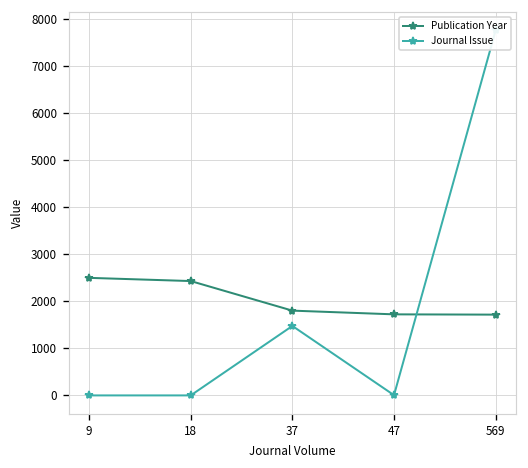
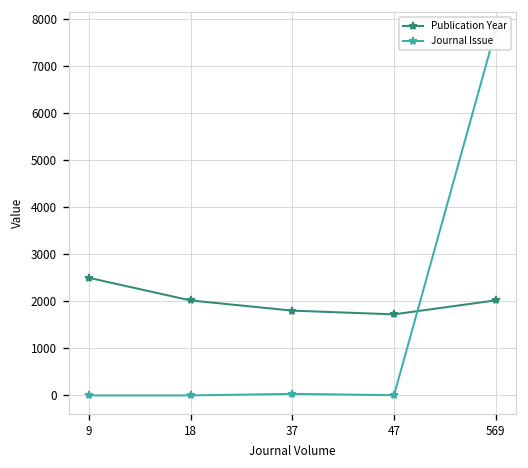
Publication Year, 18: 2400 -> 2000
Journal Issue, 37: 1500 -> 0
Publication Year, 569: 1700 -> 2000
